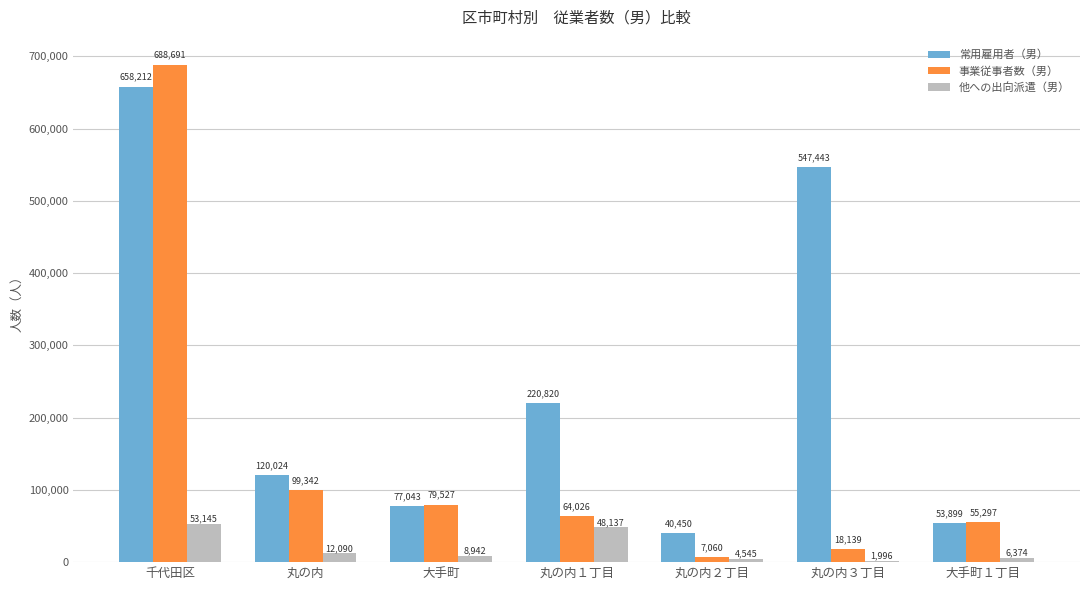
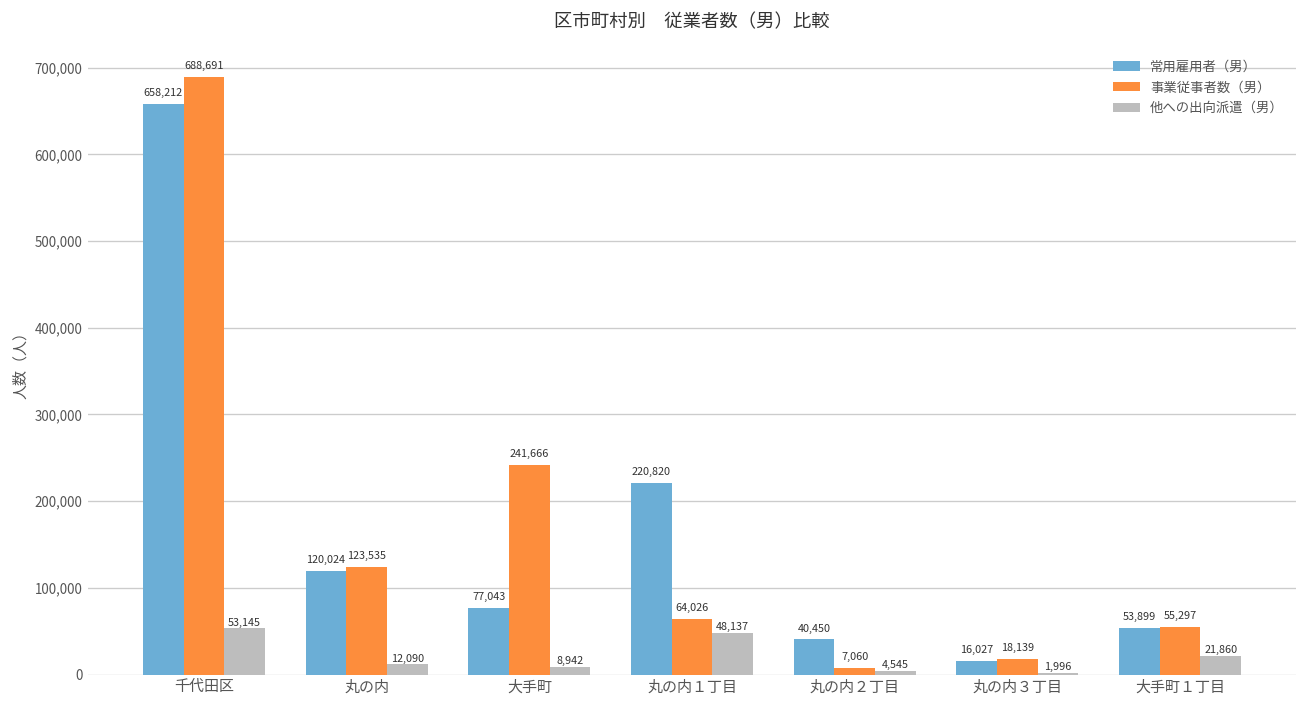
事業従事者数（男）, 丸の内: 99,342 -> 123,535
事業従事者数（男）, 大手町: 79,527 -> 241,666
常用雇用者（男）, 丸の内３丁目: 547,443 -> 16,027
他への出向派遣（男）, 大手町１丁目: 6,374 -> 21,860
